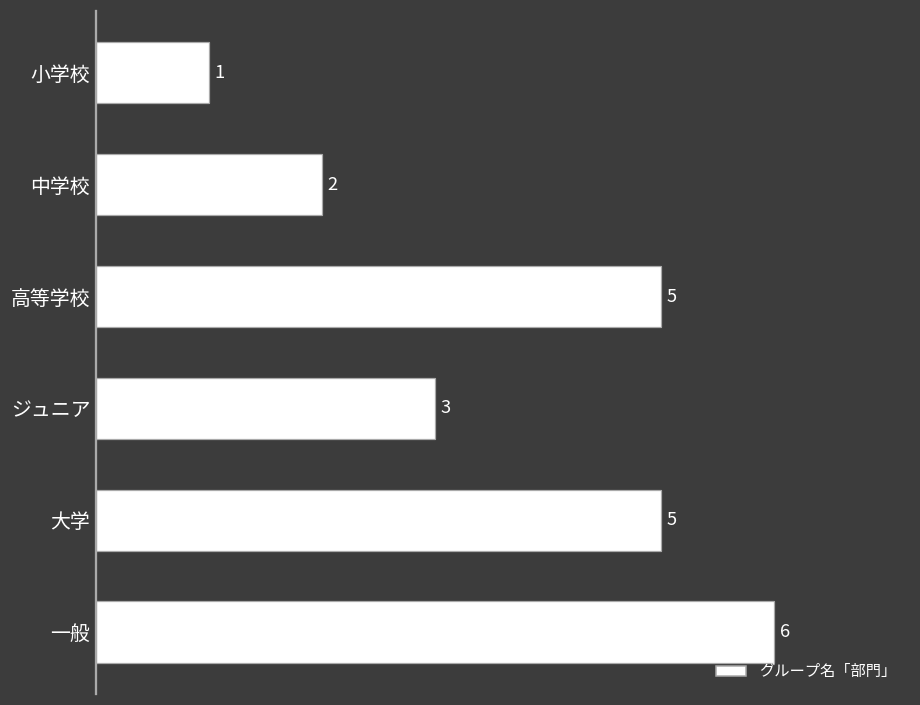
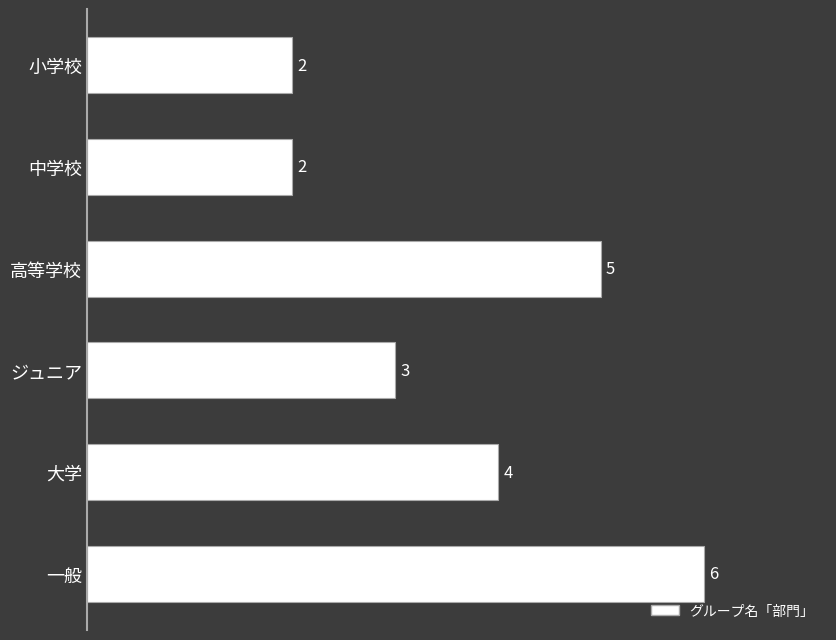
小学校: 1 -> 2
大学: 5 -> 4
